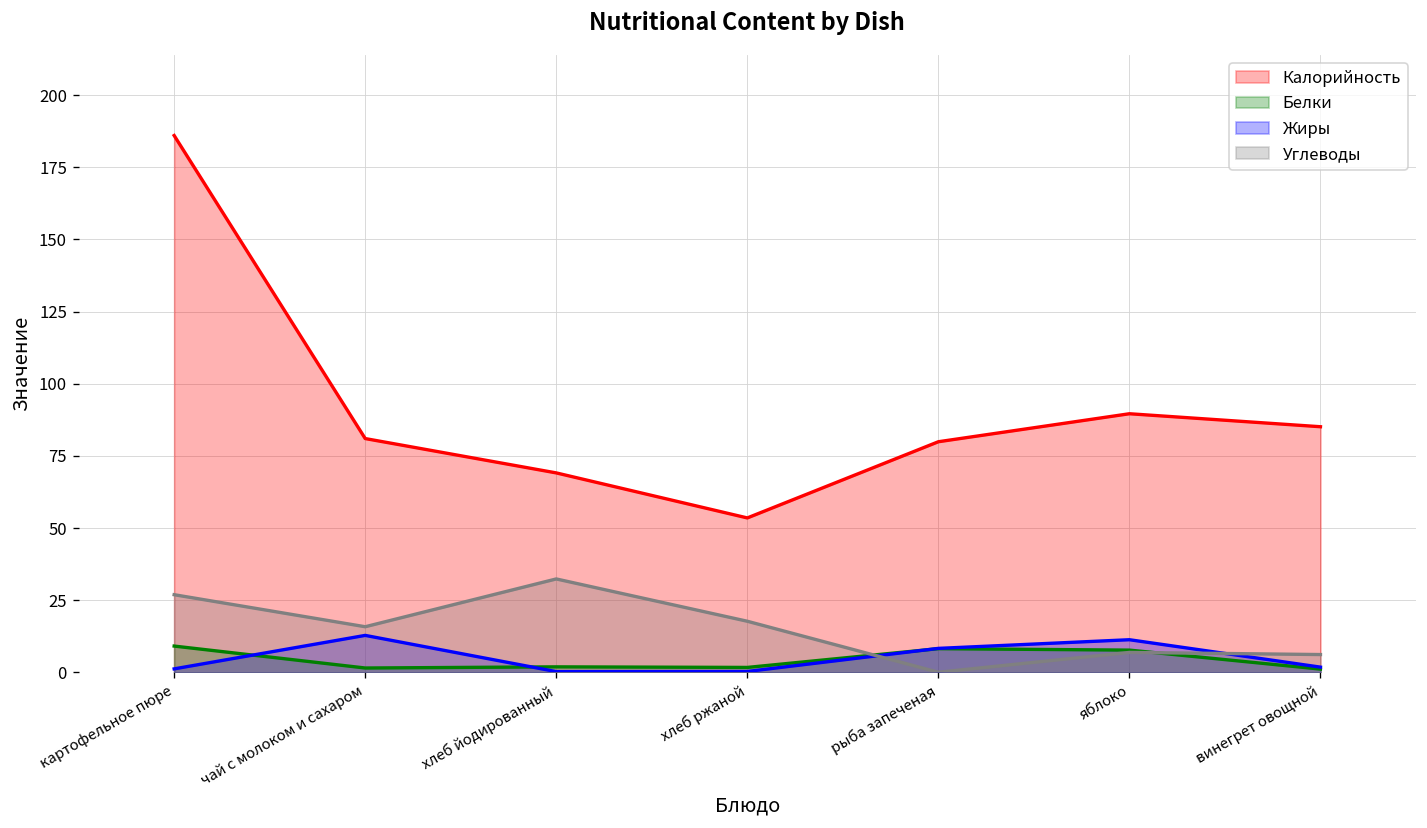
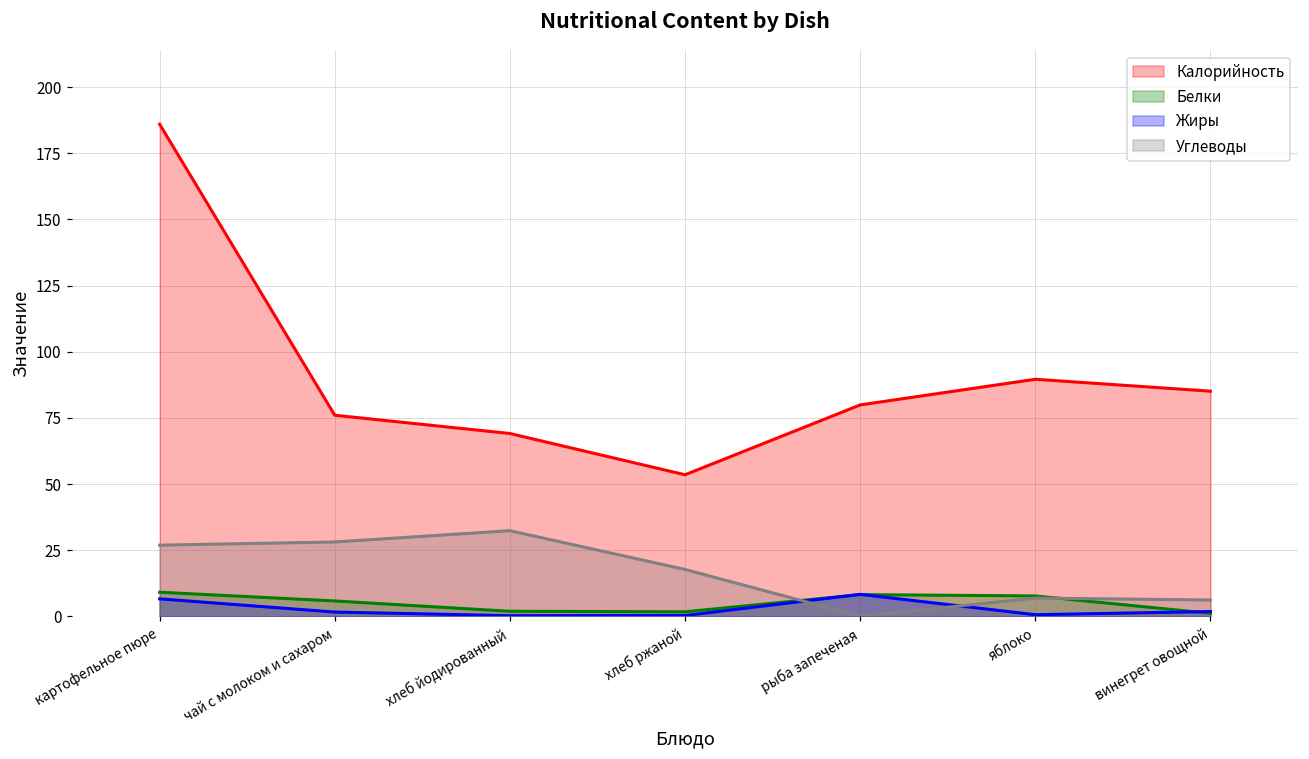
Жиры, картофельное пюре: 1 -> 7
Калорийность, чай с молоком и сахаром: 81 -> 76
Белки, чай с молоком и сахаром: 2 -> 6
Жиры, чай с молоком и сахаром: 13 -> 2
Углеводы, чай с молоком и сахаром: 16 -> 28
Жиры, яблоко: 11 -> 1
